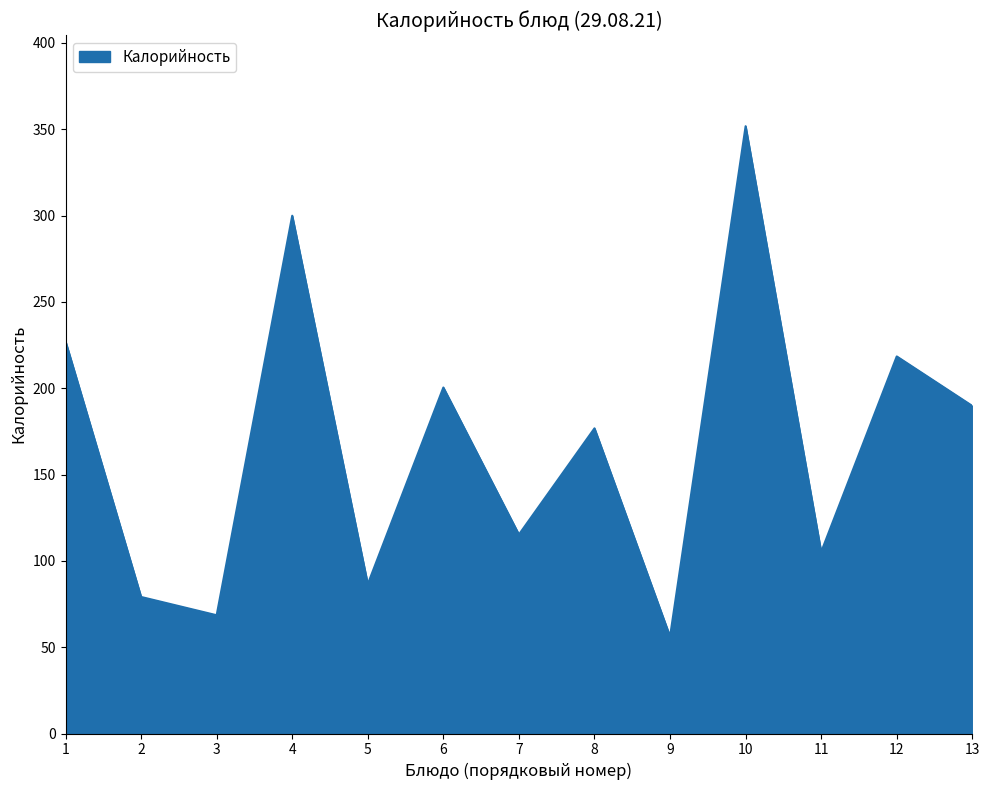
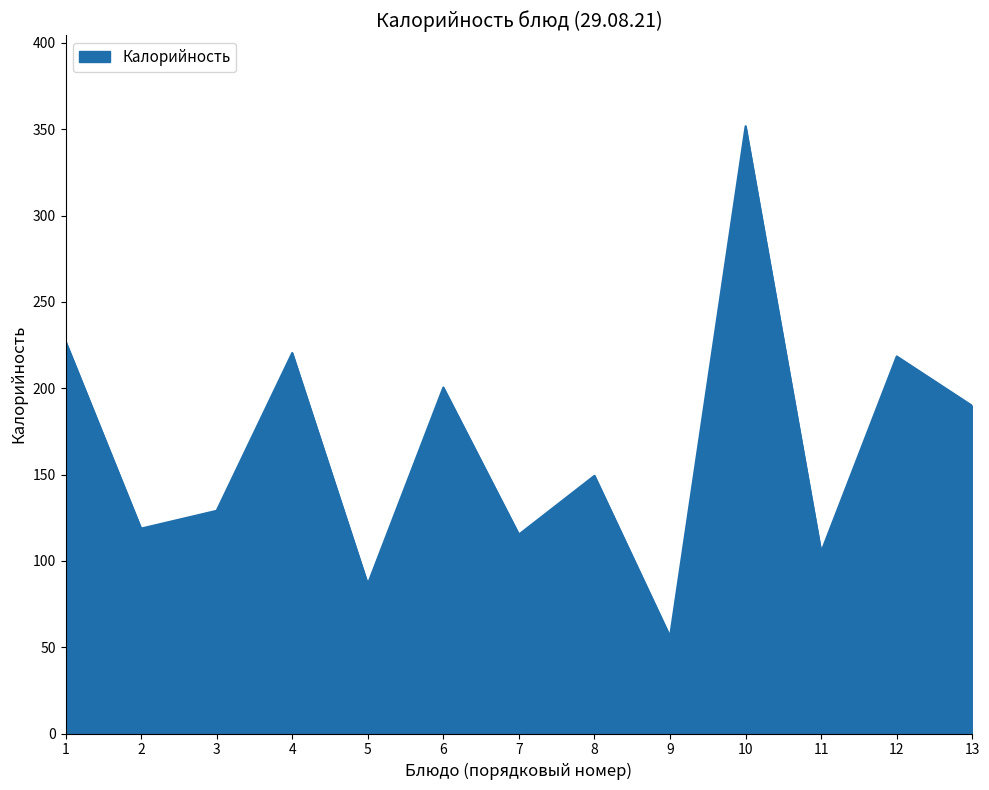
2: 79 -> 119
3: 69 -> 129
4: 300 -> 220
8: 177 -> 149
